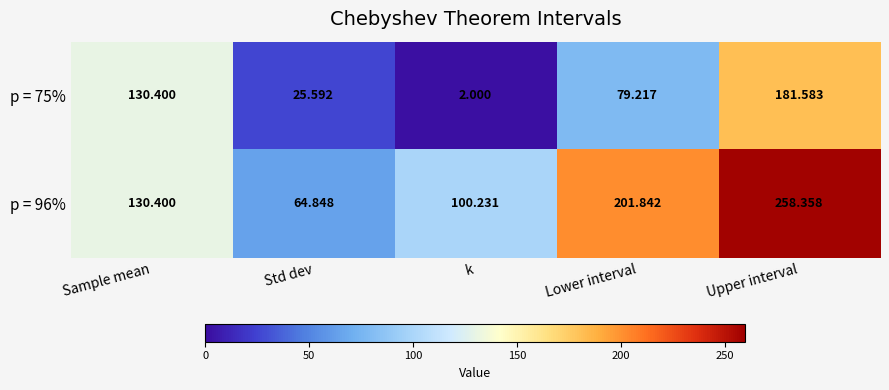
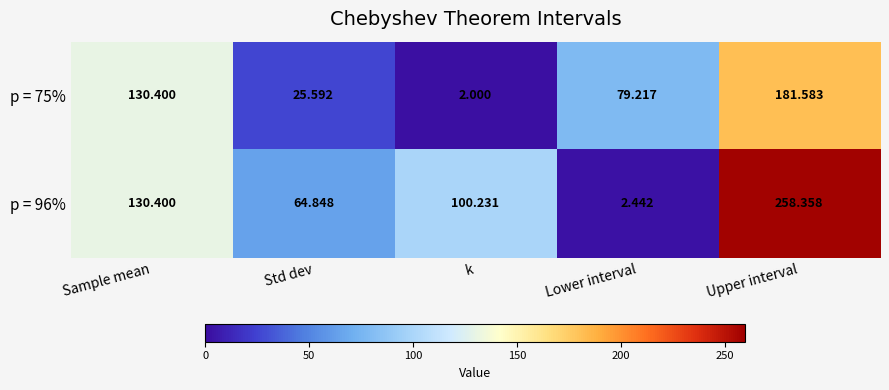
p = 96%, Lower interval: 201.842 -> 2.442
